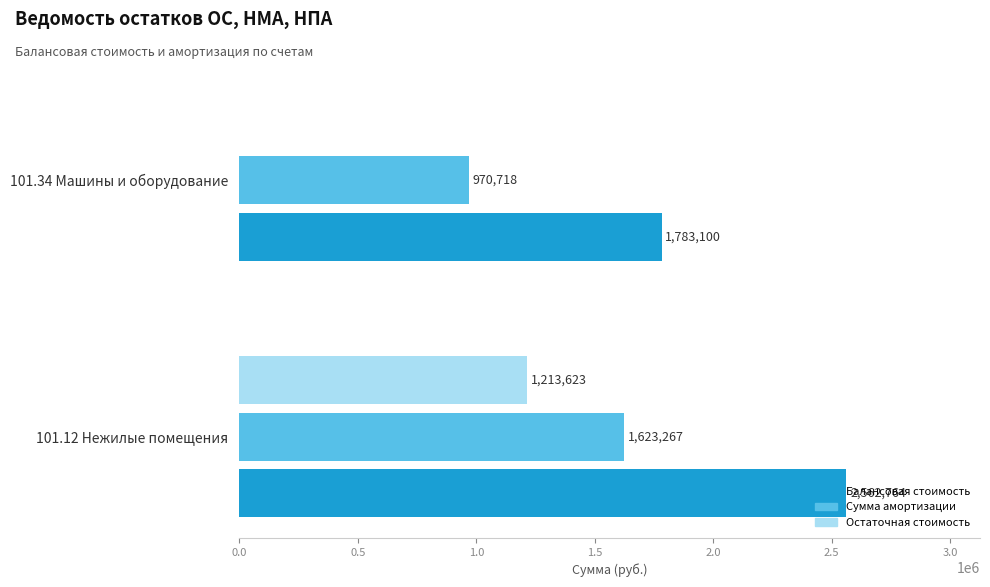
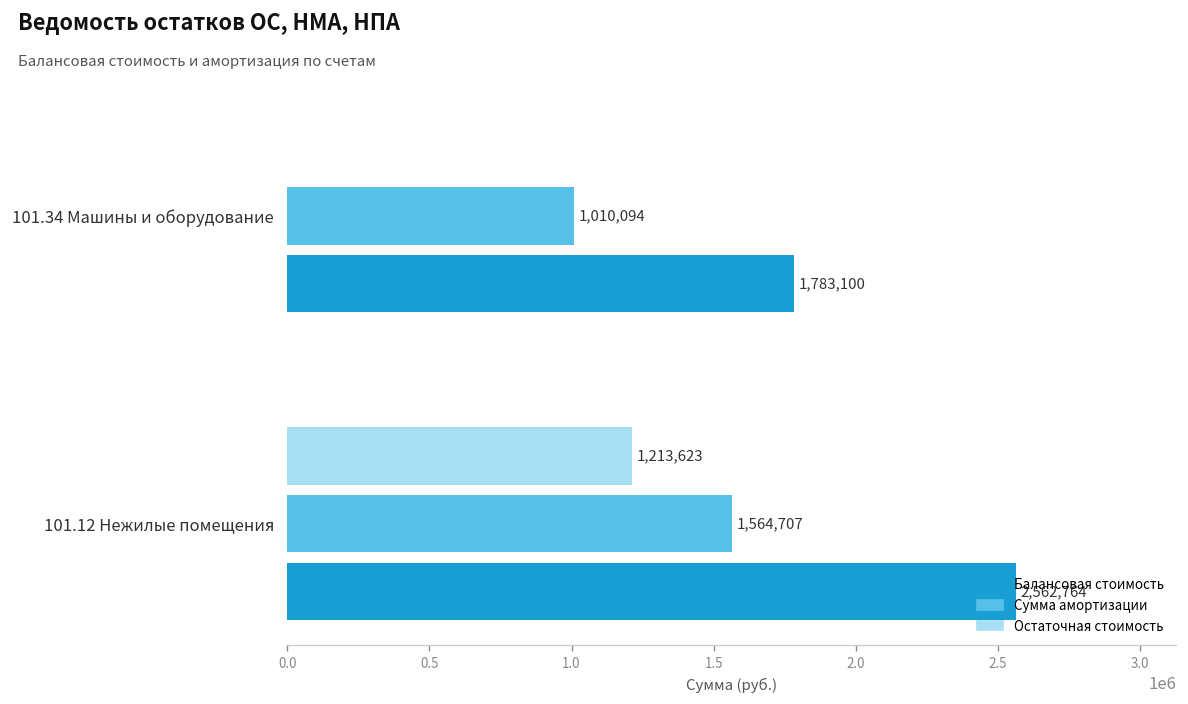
Сумма амортизации, 101.34 Машины и оборудование: 970,718 -> 1,010,094
Сумма амортизации, 101.12 Нежилые помещения: 1,623,267 -> 1,564,707
